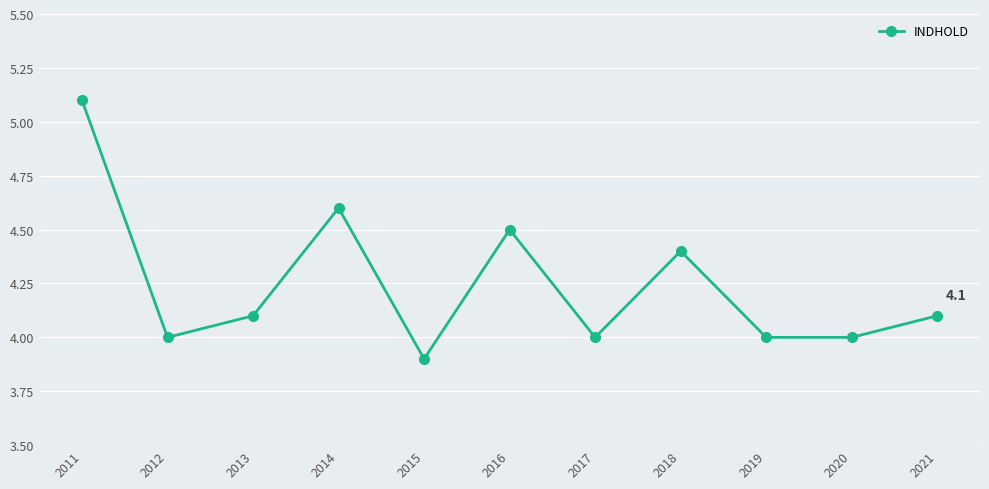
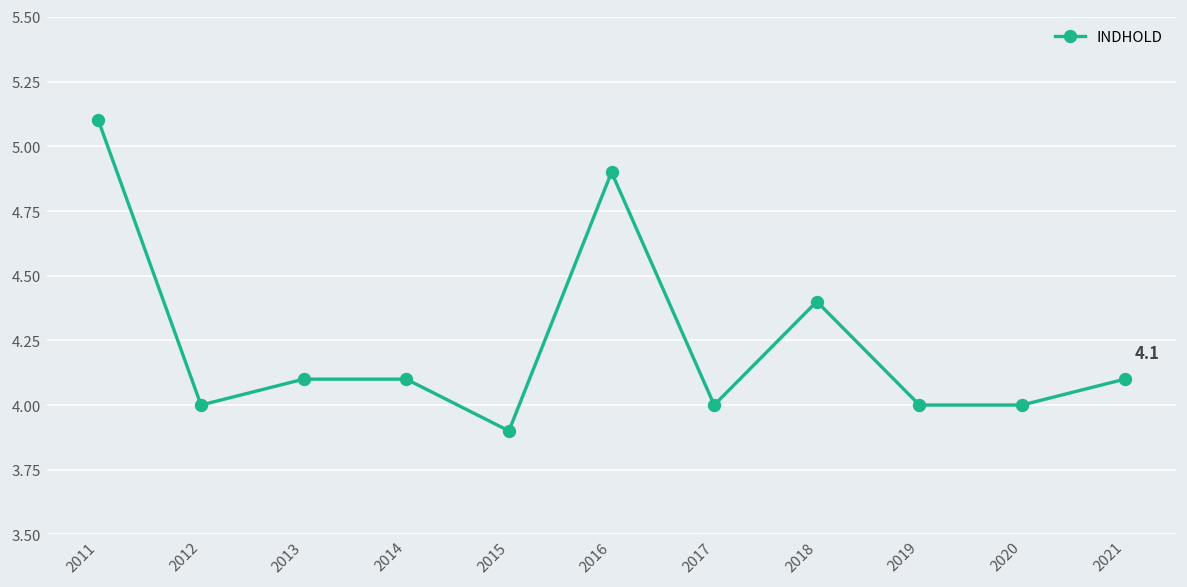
2014: 4.6 -> 4.1
2016: 4.5 -> 4.9
